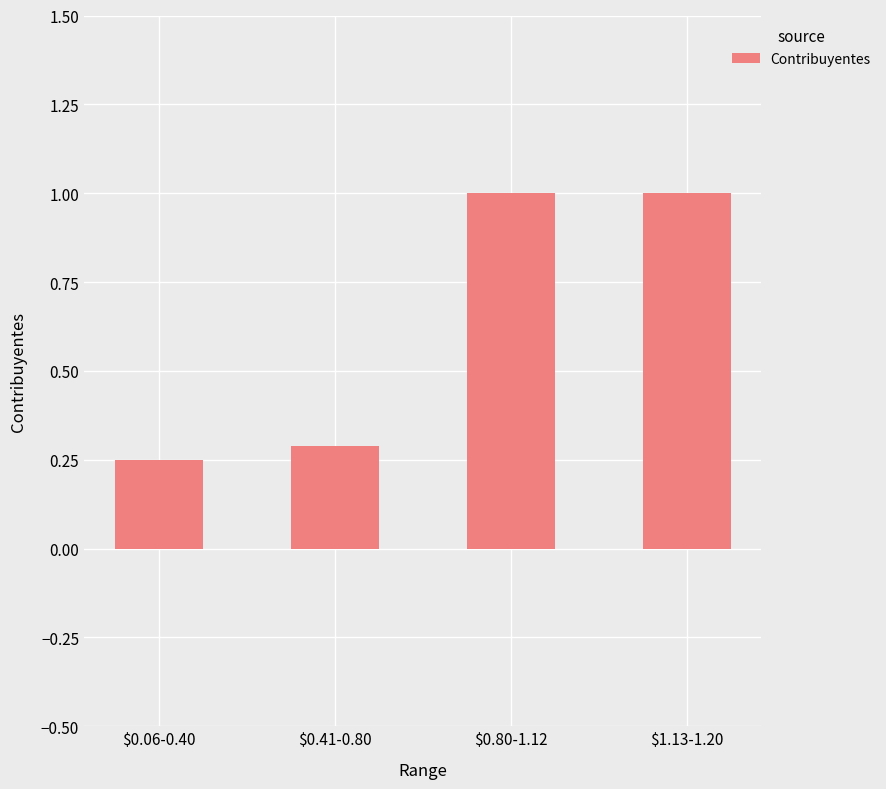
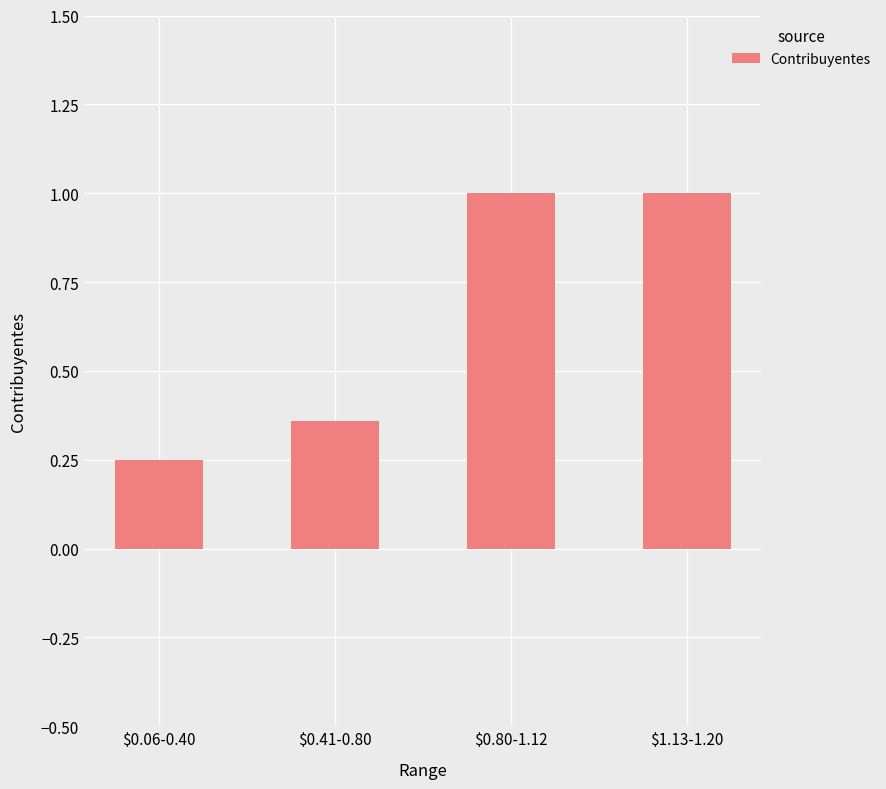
$0.41-0.80: 0.29 -> 0.36
